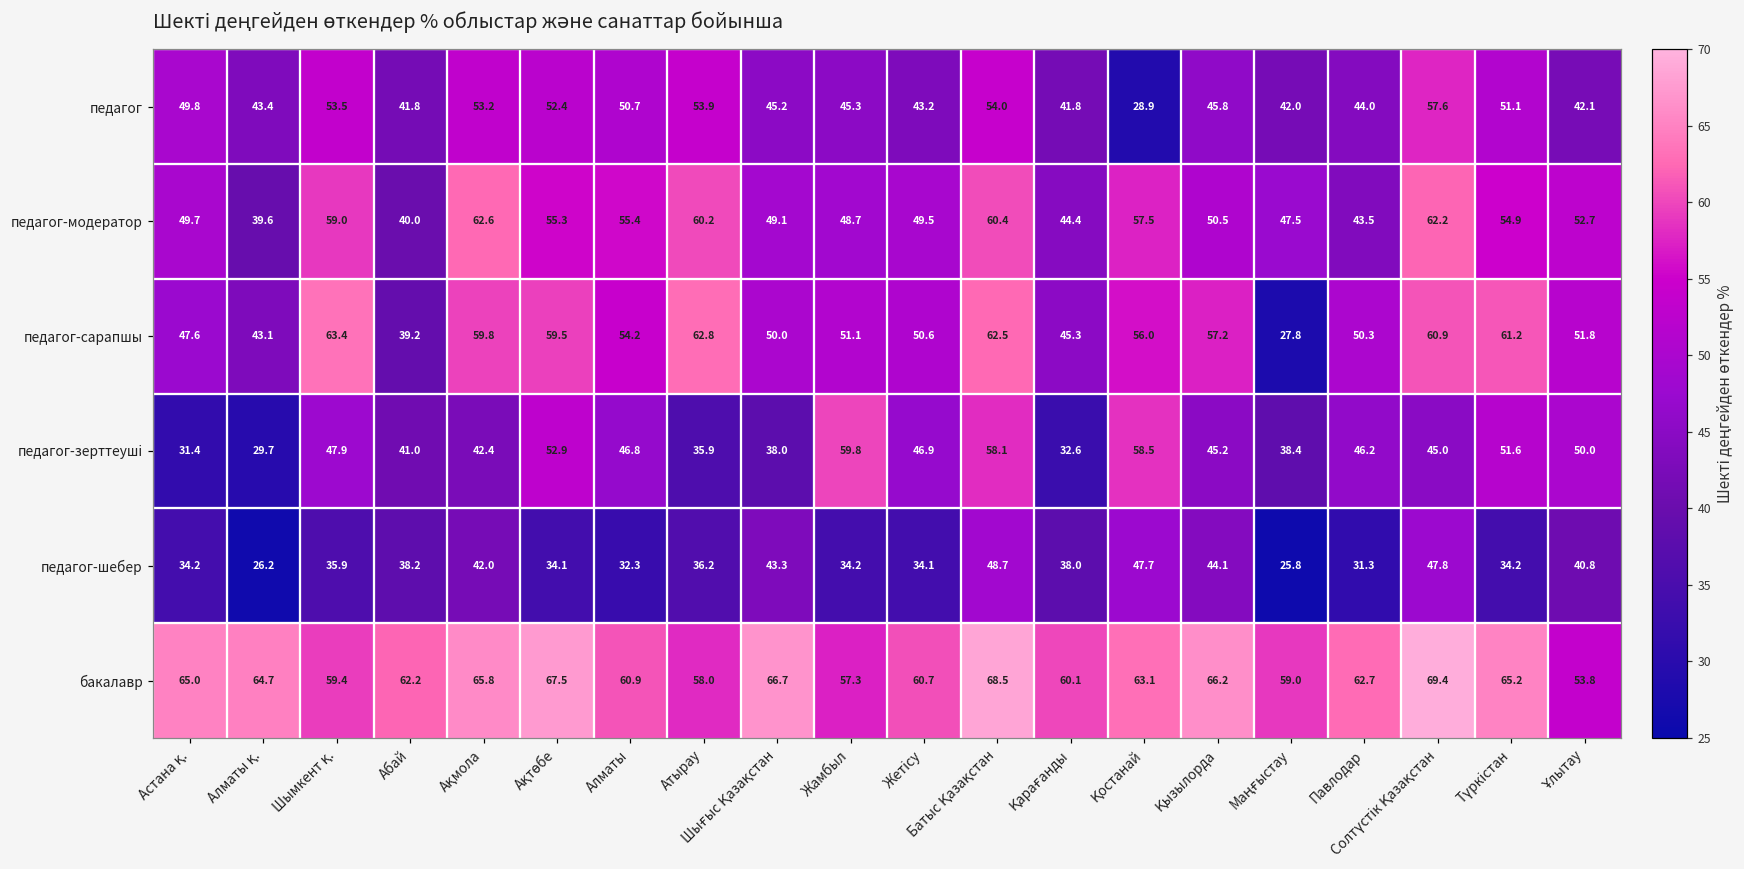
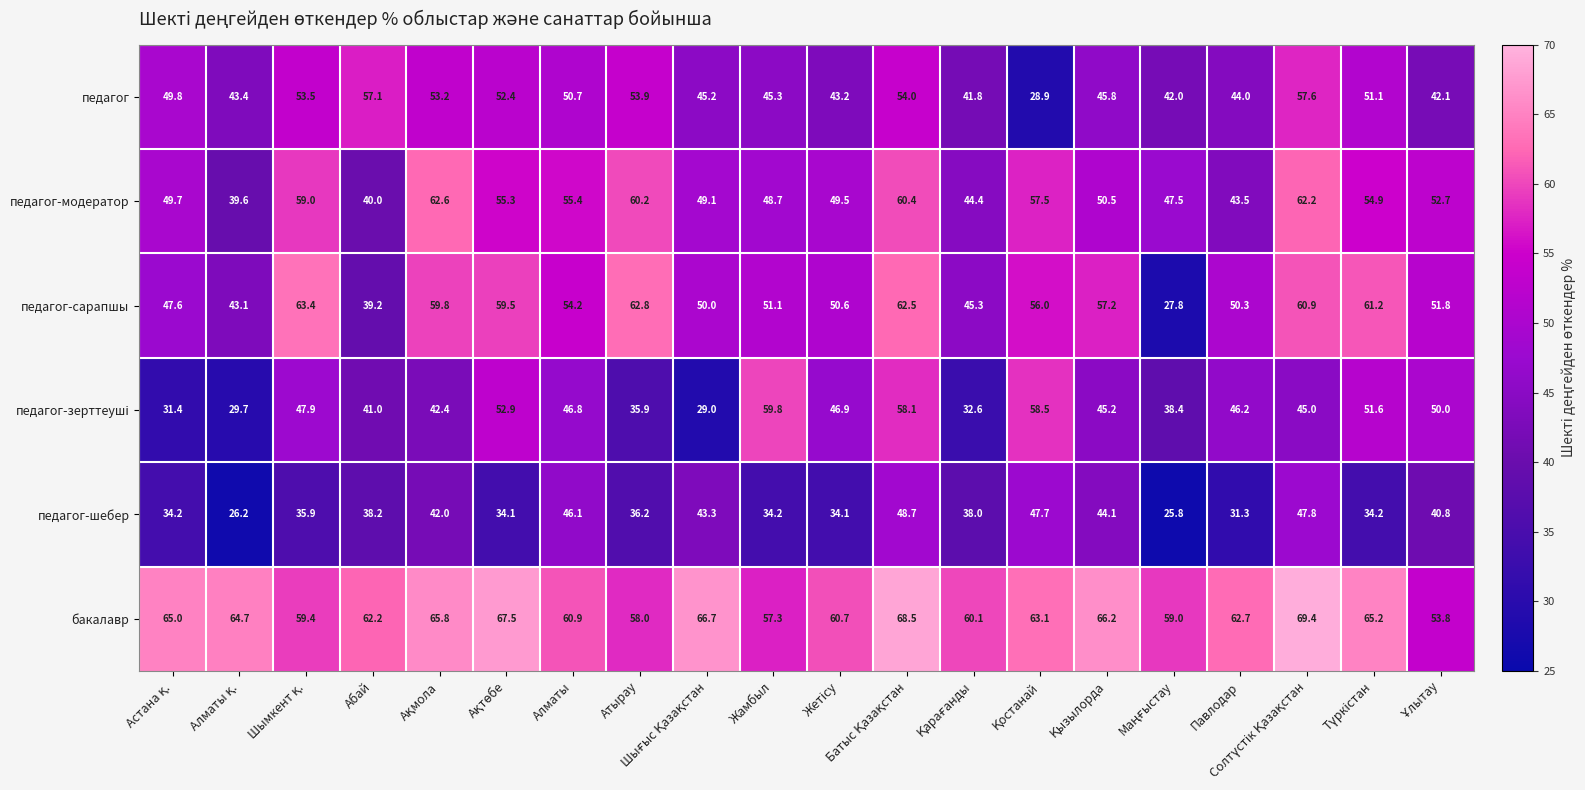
педагог, Абай: 41.8 -> 57.1
педагог-зерттеуші, Шығыс Қазақстан: 38.0 -> 29.0
педагог-шебер, Алматы: 32.3 -> 46.1
